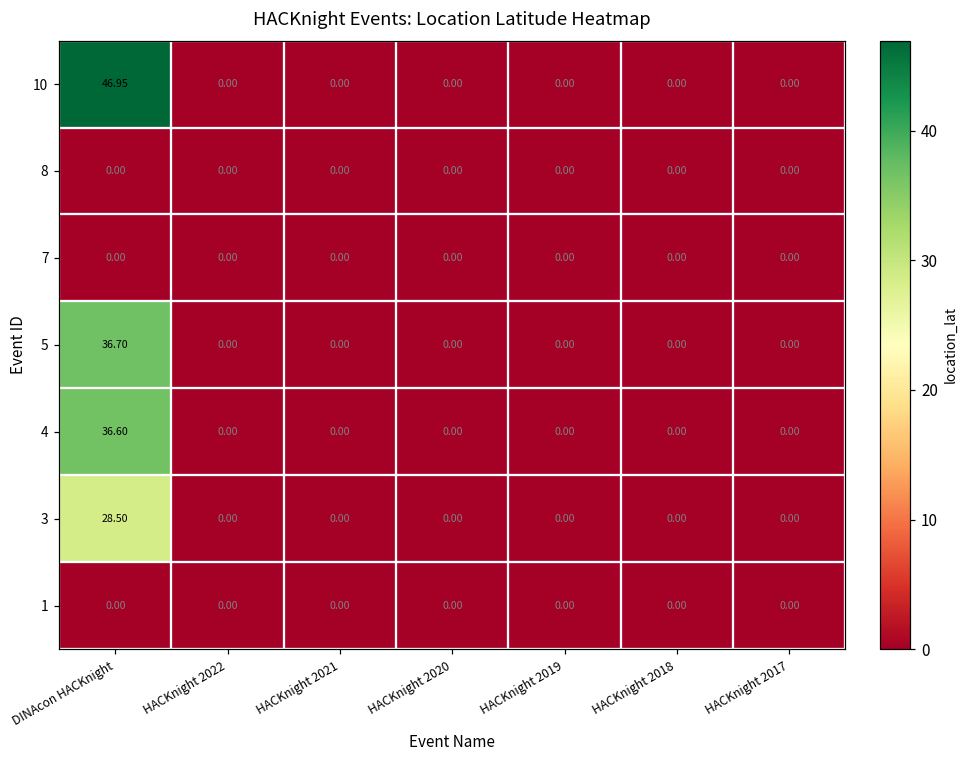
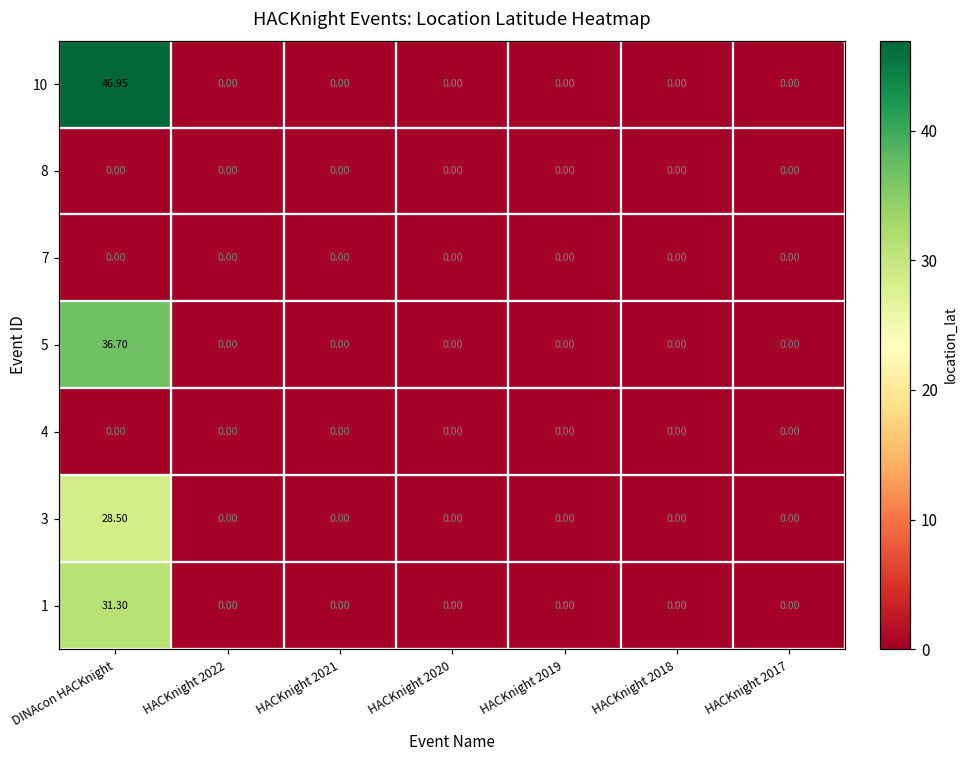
4, DINAcon HACKnight: 36.60 -> 0.00
1, DINAcon HACKnight: 0.00 -> 31.30
